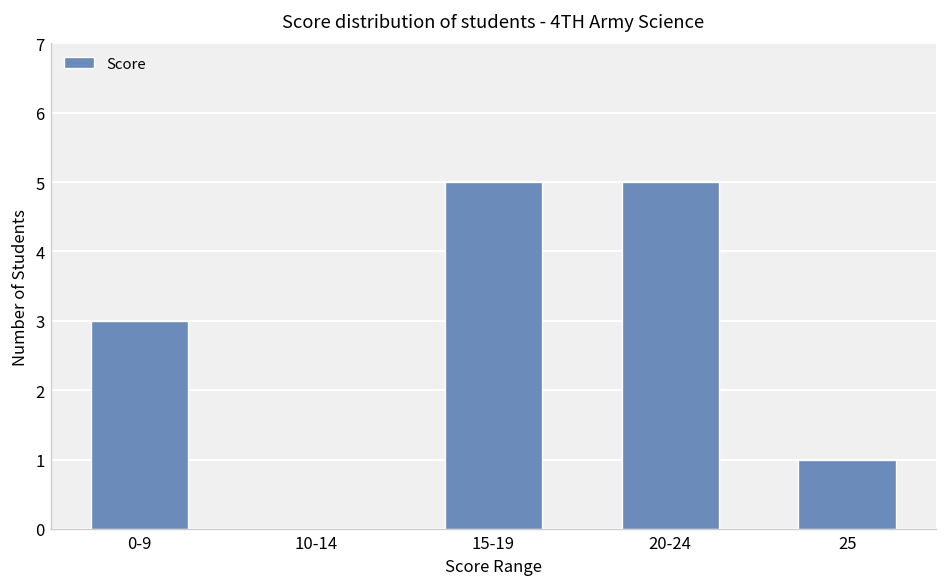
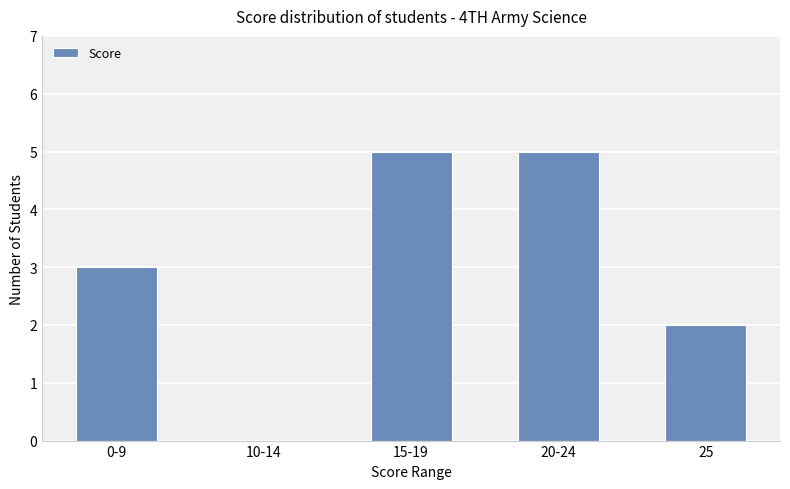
25: 1 -> 2
